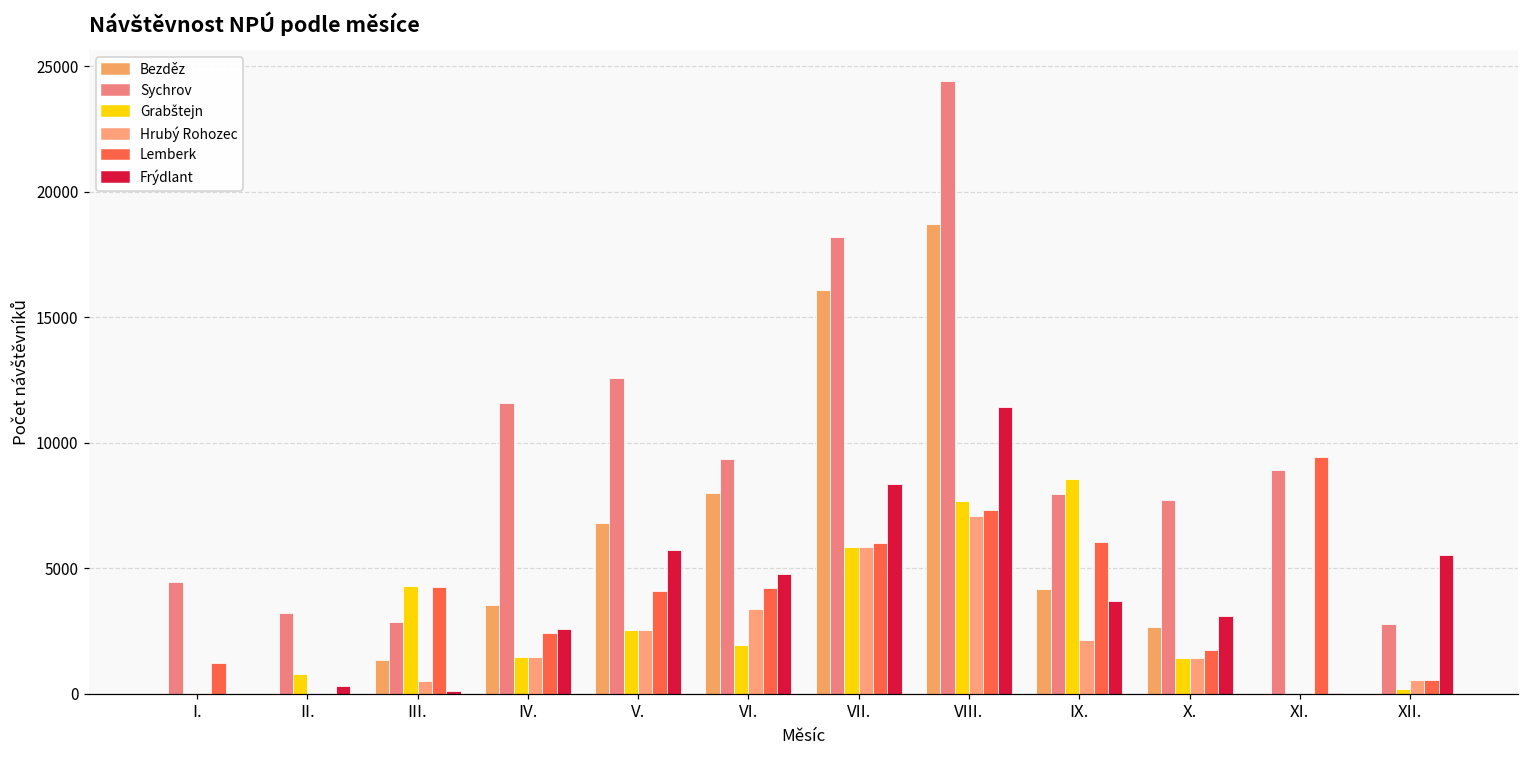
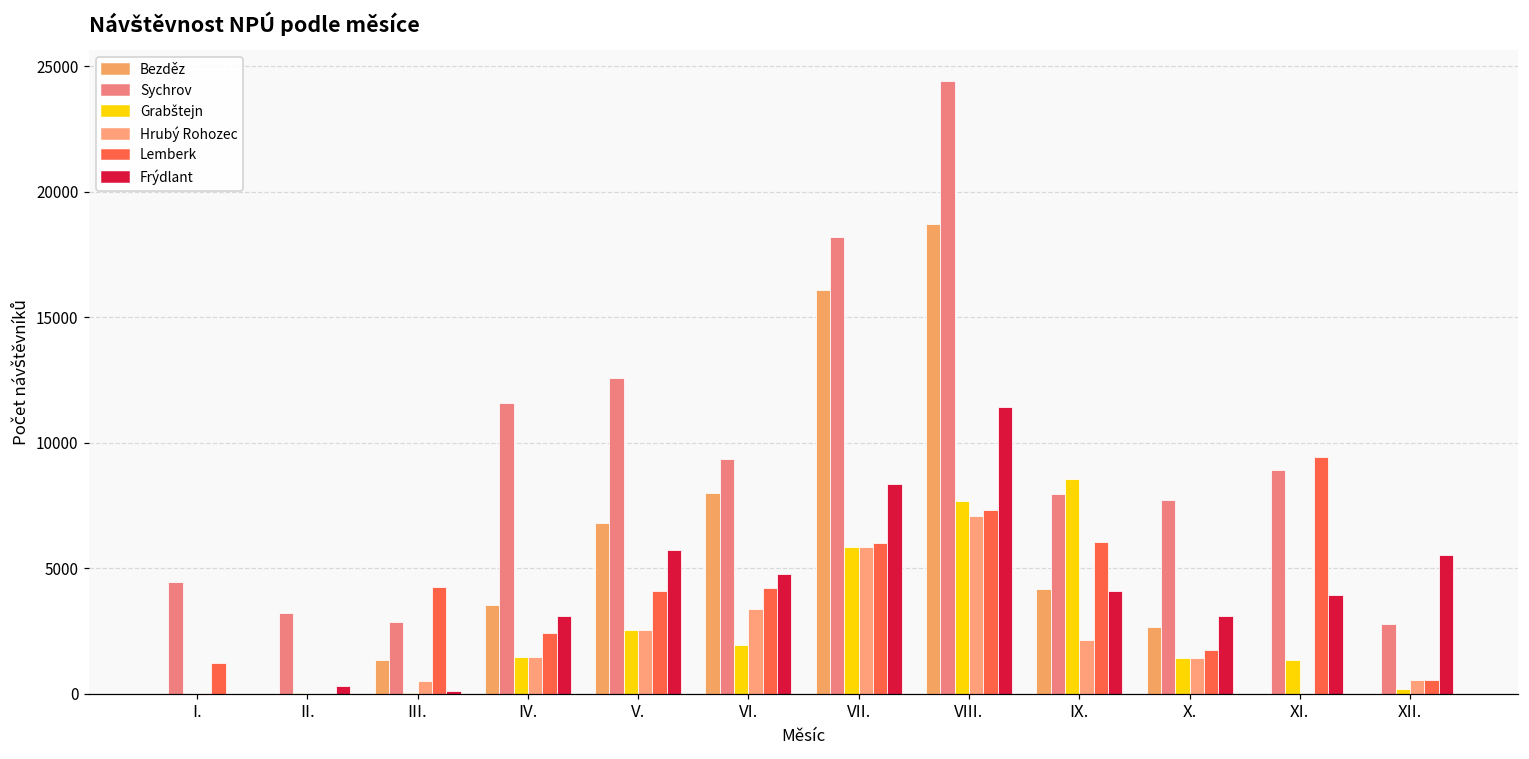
Grabštejn, II.: 800 -> 0
Grabštejn, III.: 4300 -> 0
Frýdlant, IV.: 2600 -> 3100
Frýdlant, IX.: 3700 -> 4100
Grabštejn, XI.: 0 -> 1300
Frýdlant, XI.: 0 -> 3900
